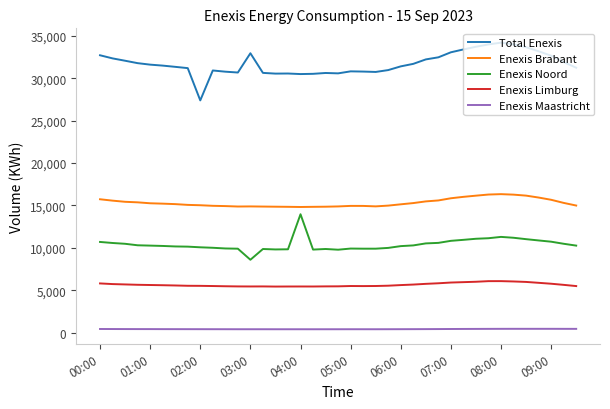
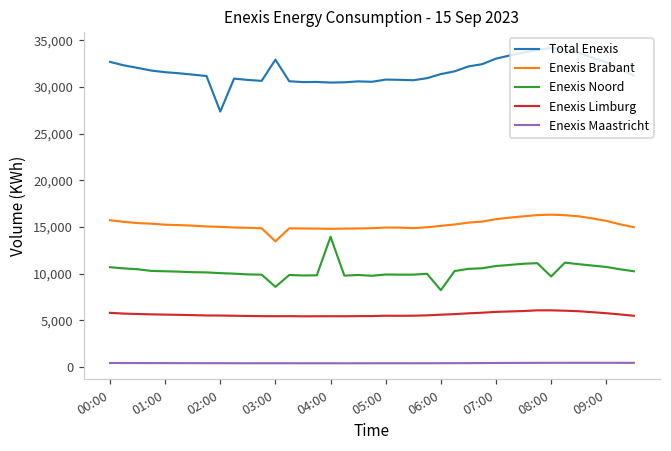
Enexis Brabant, 03:00: 15,000 -> 13,000
Enexis Noord, 06:00: 10,000 -> 8,000
Enexis Noord, 08:00: 11,000 -> 10,000
